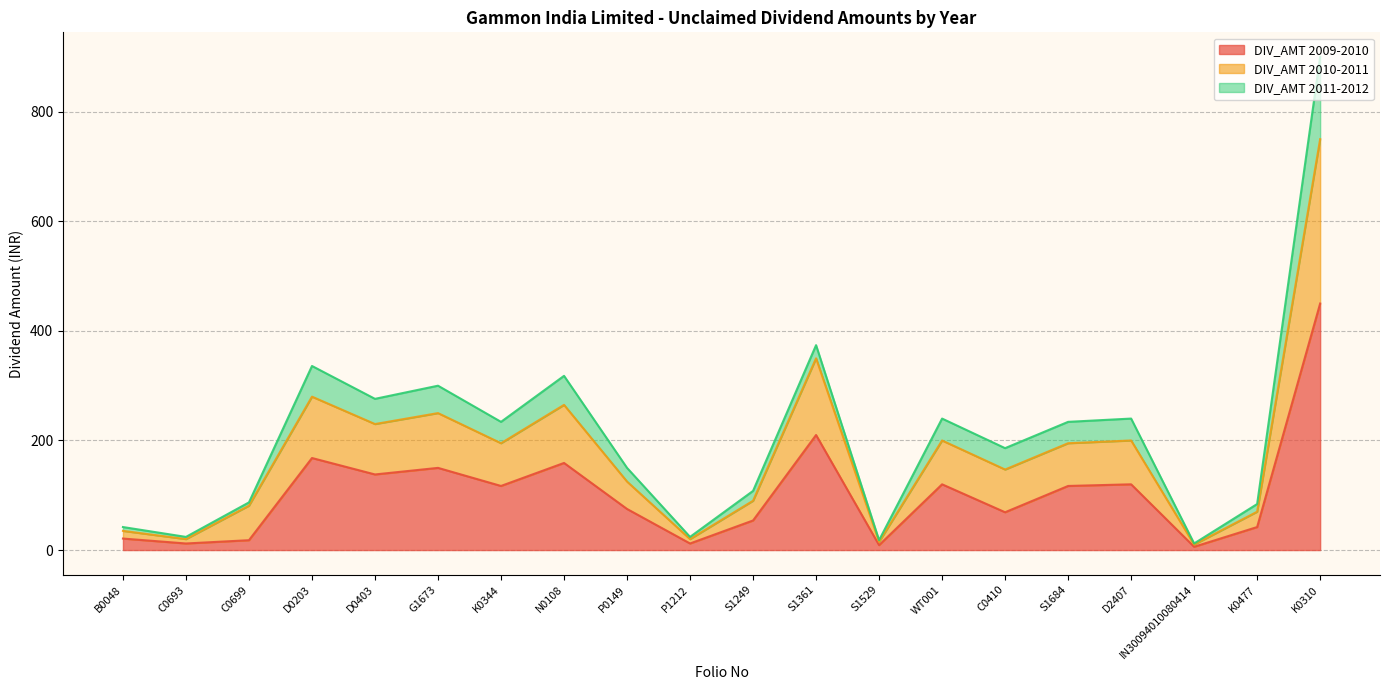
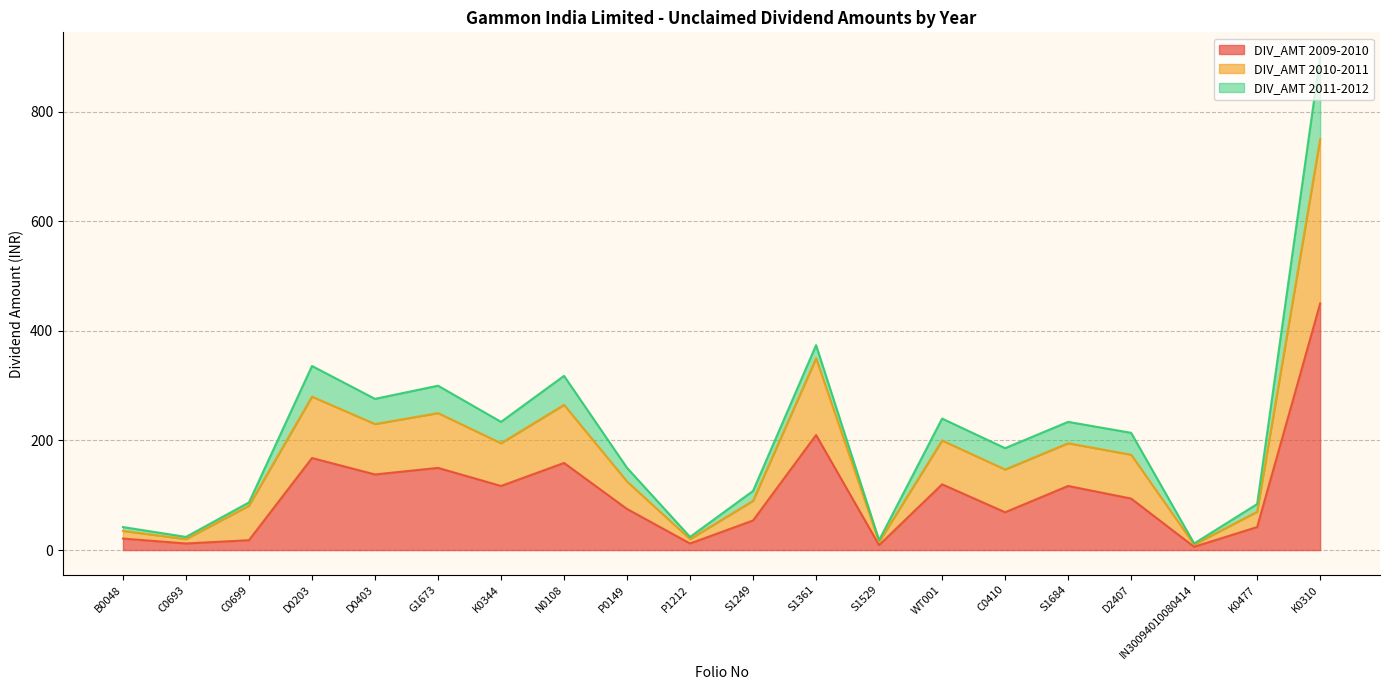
DIV_AMT 2009-2010, D2407: 120 -> 90
